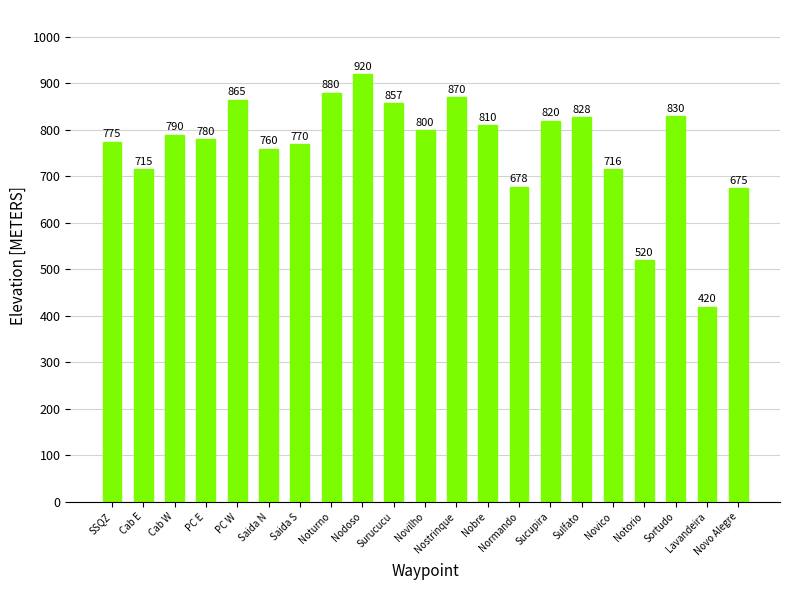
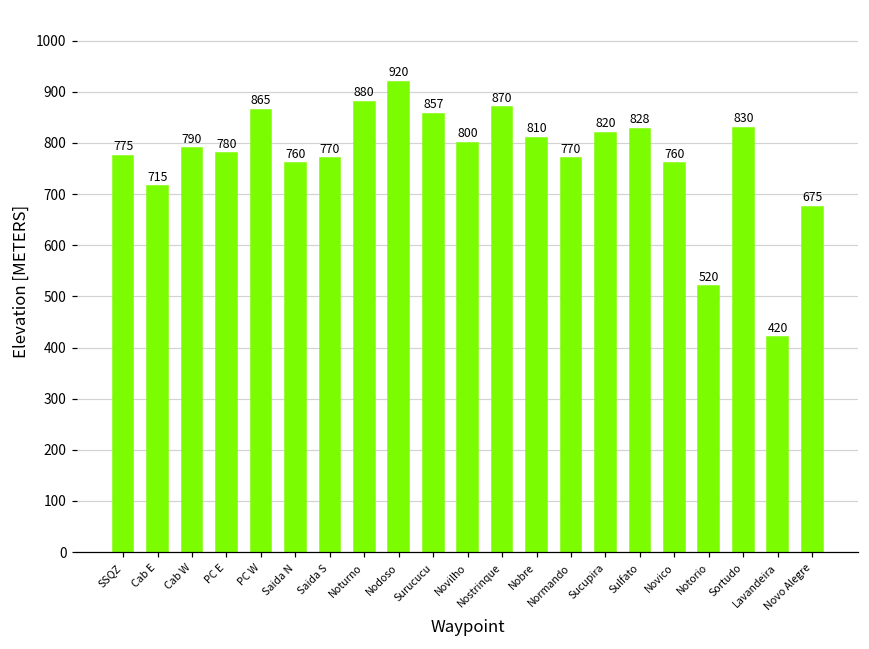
Normando: 678 -> 770
Novico: 716 -> 760
